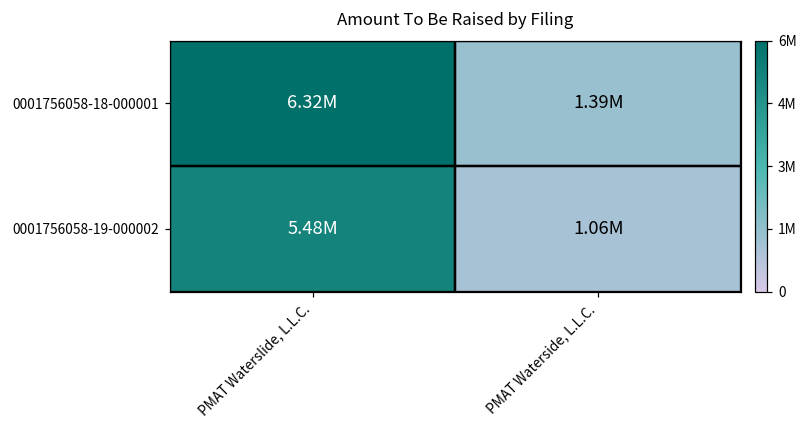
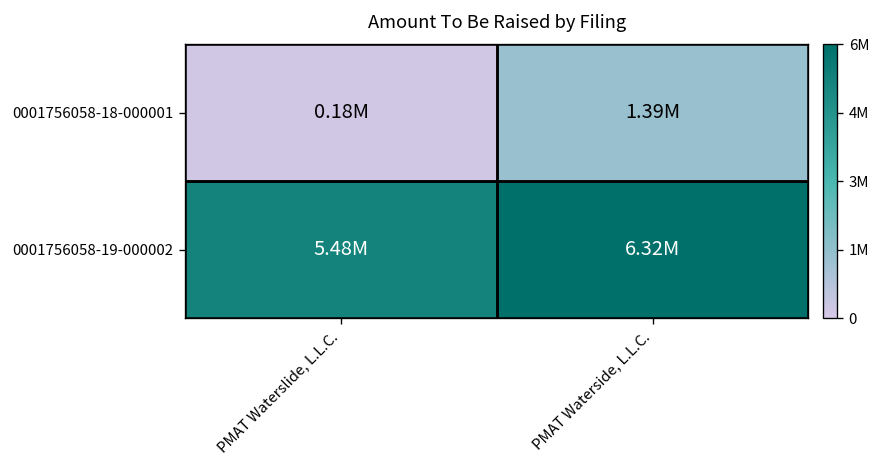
0001756058-18-000001, PMAT Waterslide, L.L.C.: 6.32M -> 0.18M
0001756058-19-000002, PMAT Waterside, L.L.C.: 1.06M -> 6.32M
